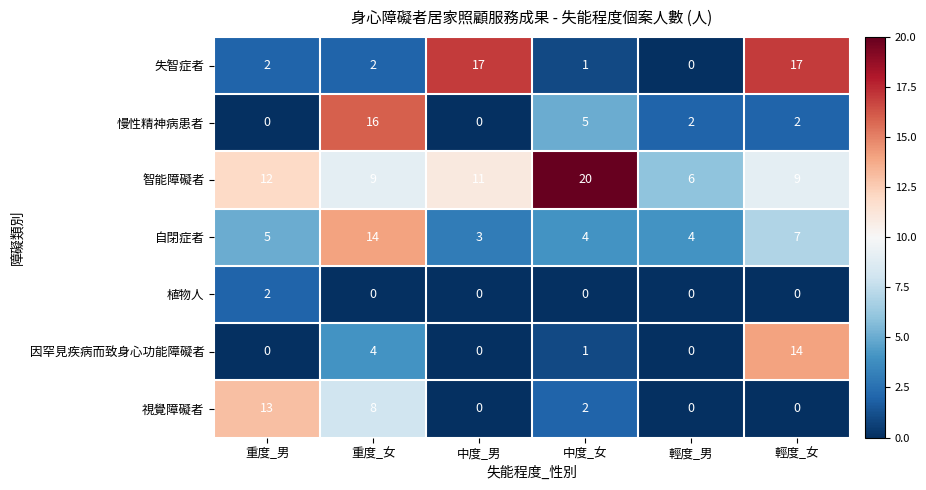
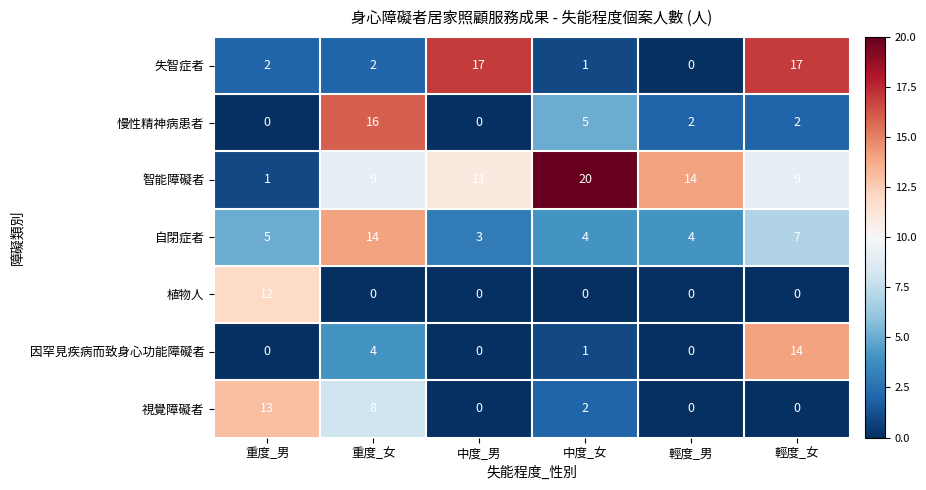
智能障礙者, 重度_男: 12 -> 1
智能障礙者, 輕度_男: 6 -> 14
植物人, 重度_男: 2 -> 12
